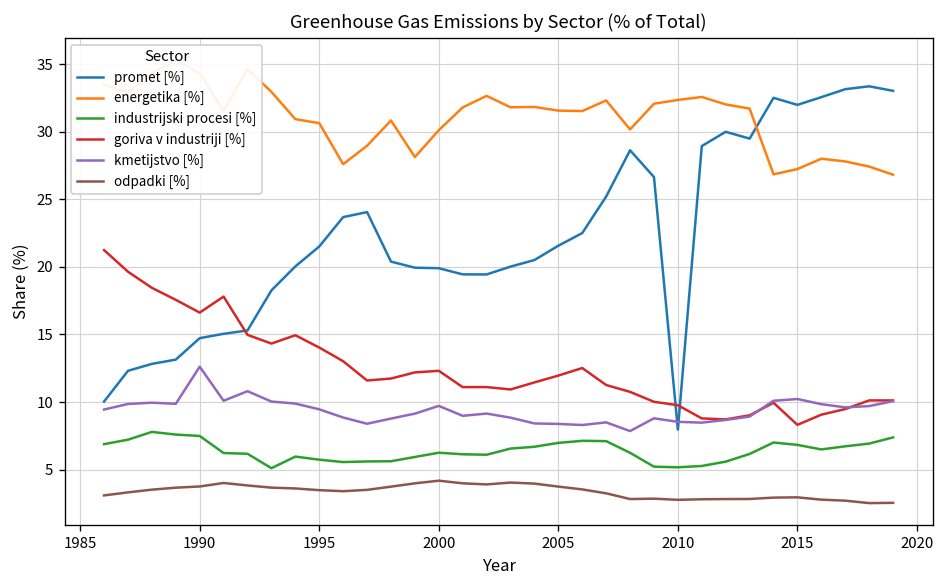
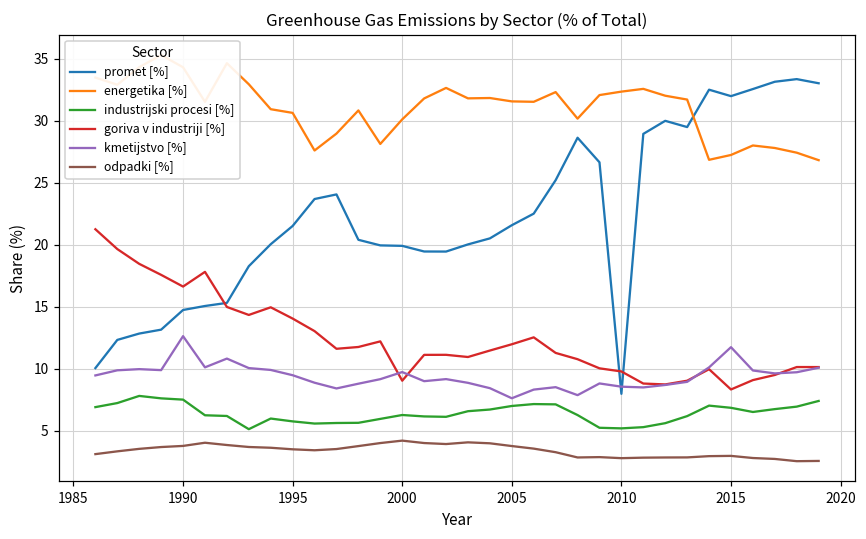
goriva v industriji [%], 2000: 12.3 -> 9.0
kmetijstvo [%], 2005: 8.4 -> 7.6
kmetijstvo [%], 2015: 10.2 -> 11.7
